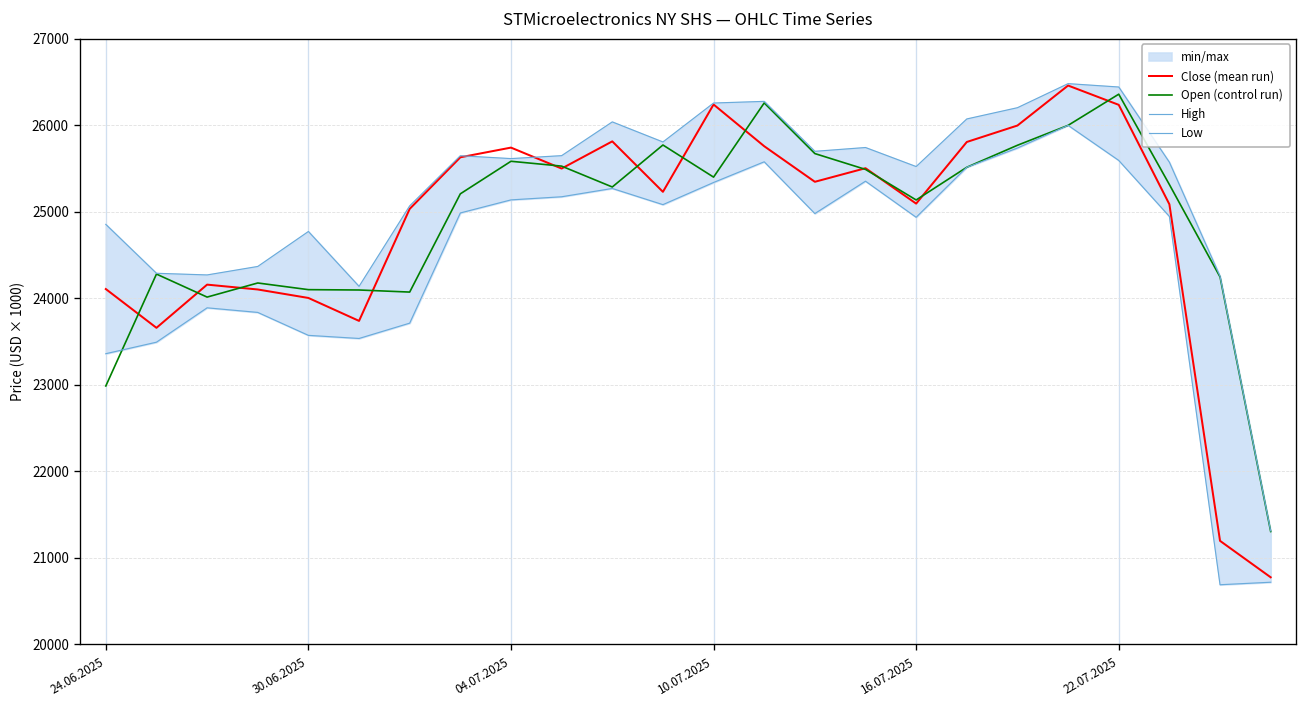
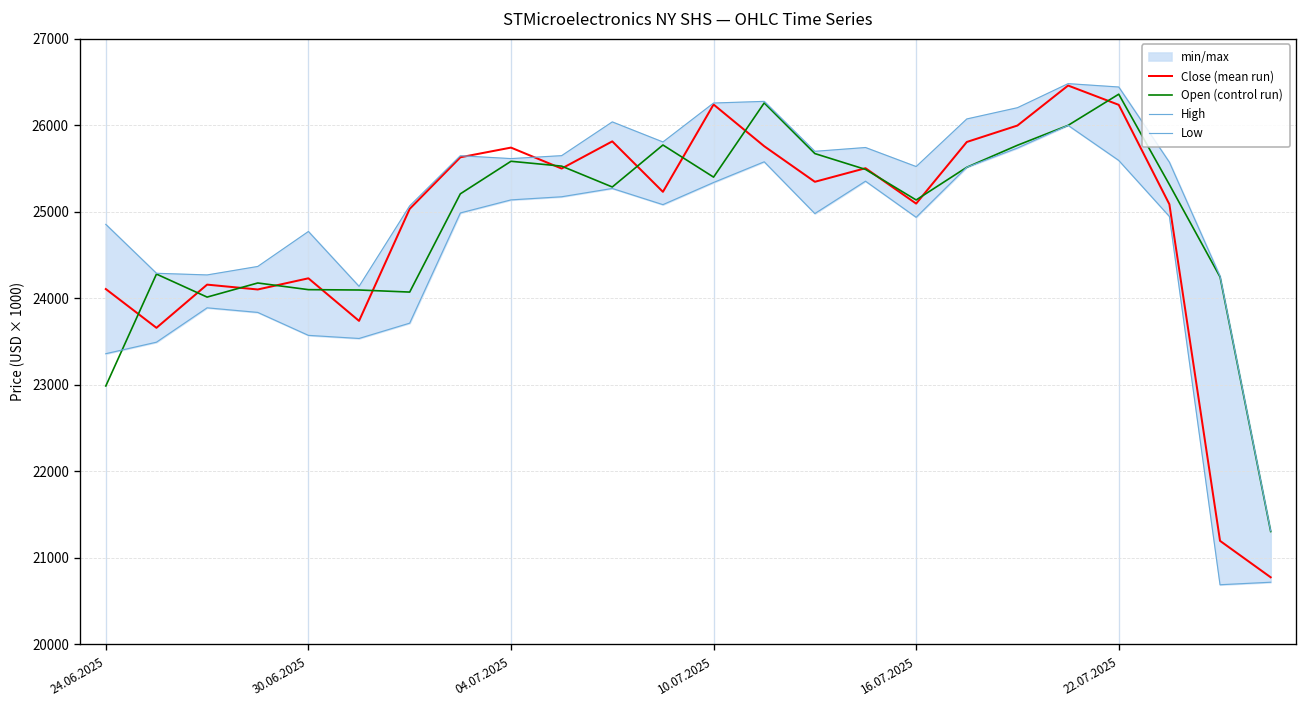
Close (mean run), 30.06.2025: 24000 -> 24200
